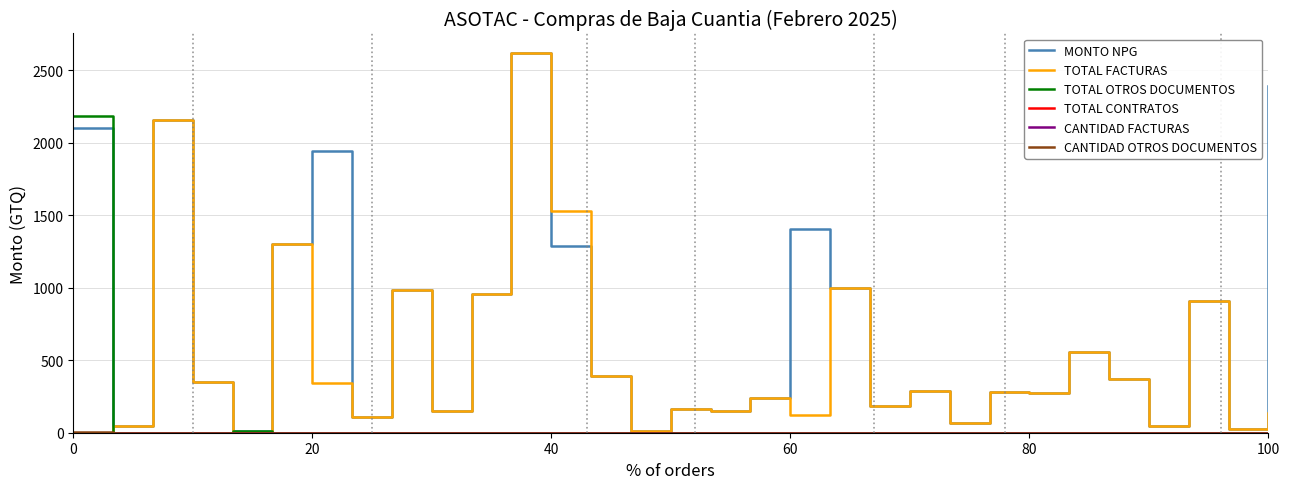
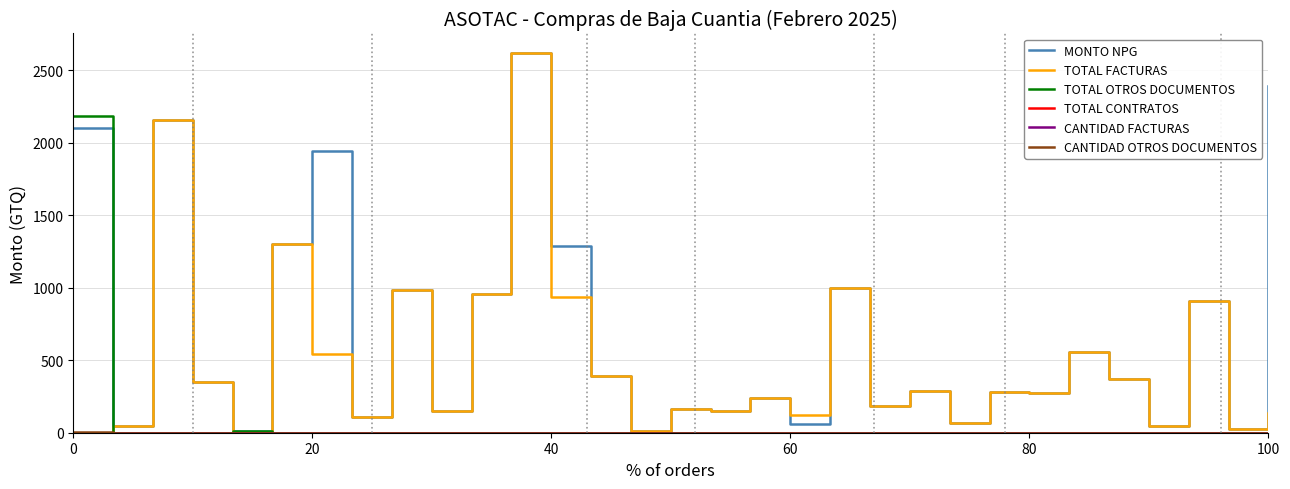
TOTAL FACTURAS, 20: 350 -> 550
TOTAL FACTURAS, 40: 1530 -> 930
MONTO NPG, 60: 1410 -> 60
